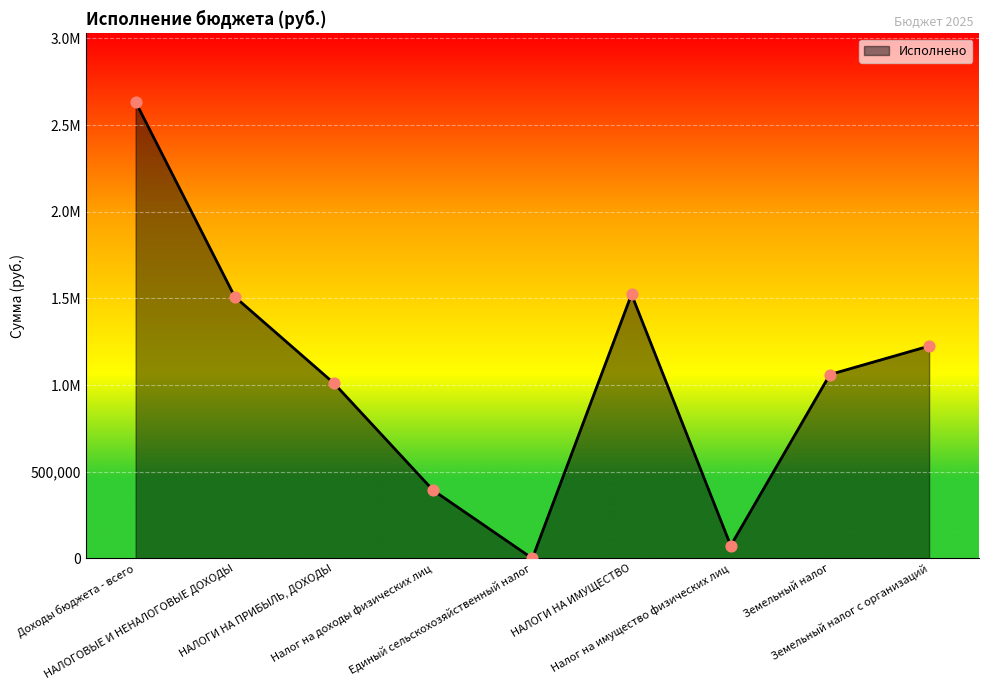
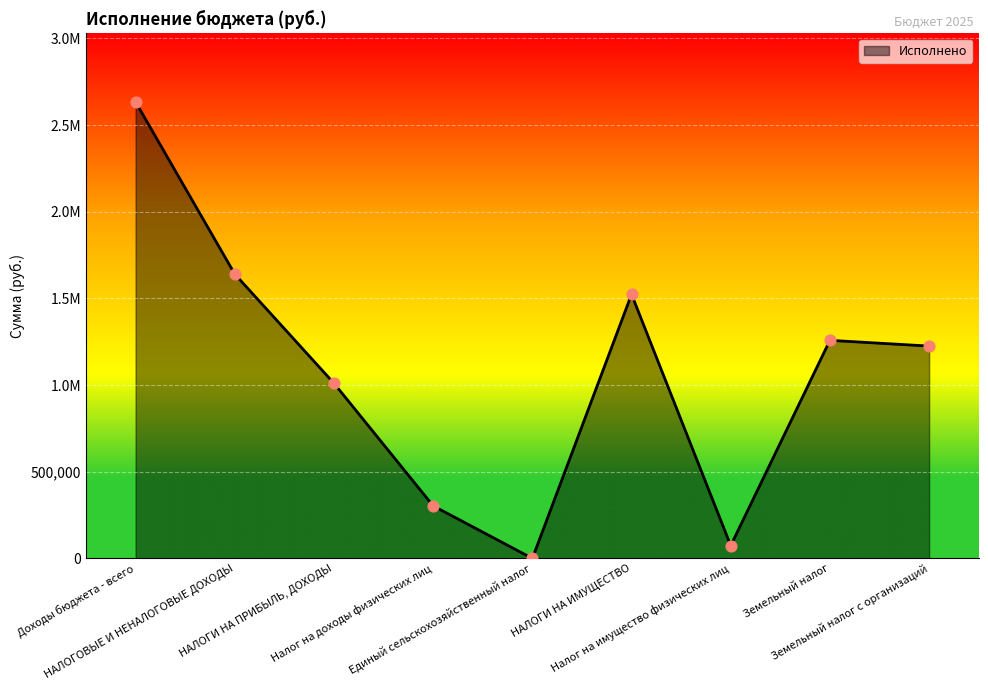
НАЛОГОВЫЕ И НЕНАЛОГОВЫЕ ДОХОДЫ: 1,510,000 -> 1,640,000
Налог на доходы физических лиц: 390,000 -> 300,000
Земельный налог: 1,060,000 -> 1,260,000
